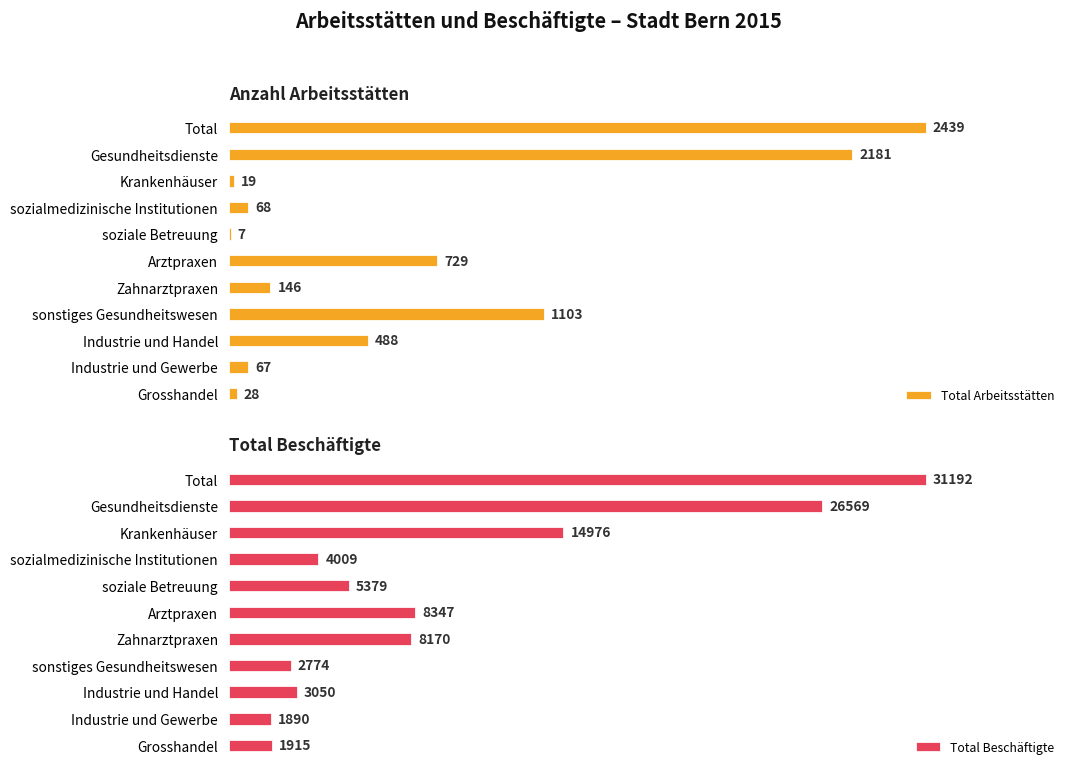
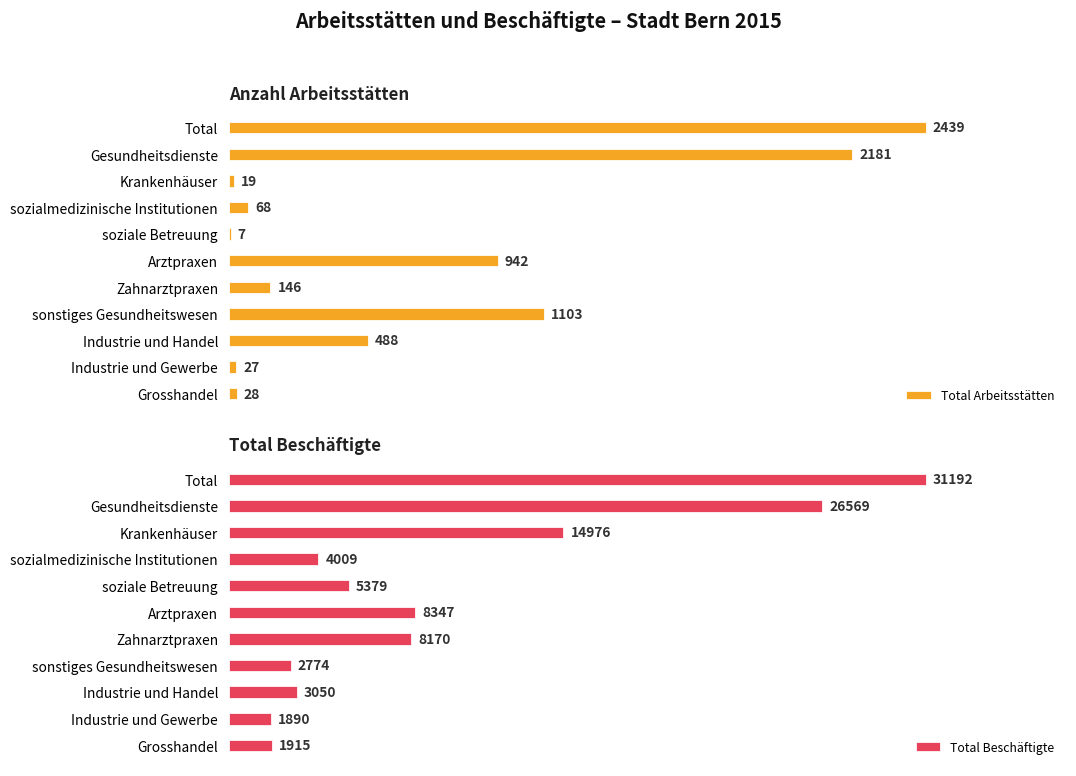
Anzahl Arbeitsstätten, Arztpraxen: 729 -> 942
Anzahl Arbeitsstätten, Industrie und Gewerbe: 67 -> 27
